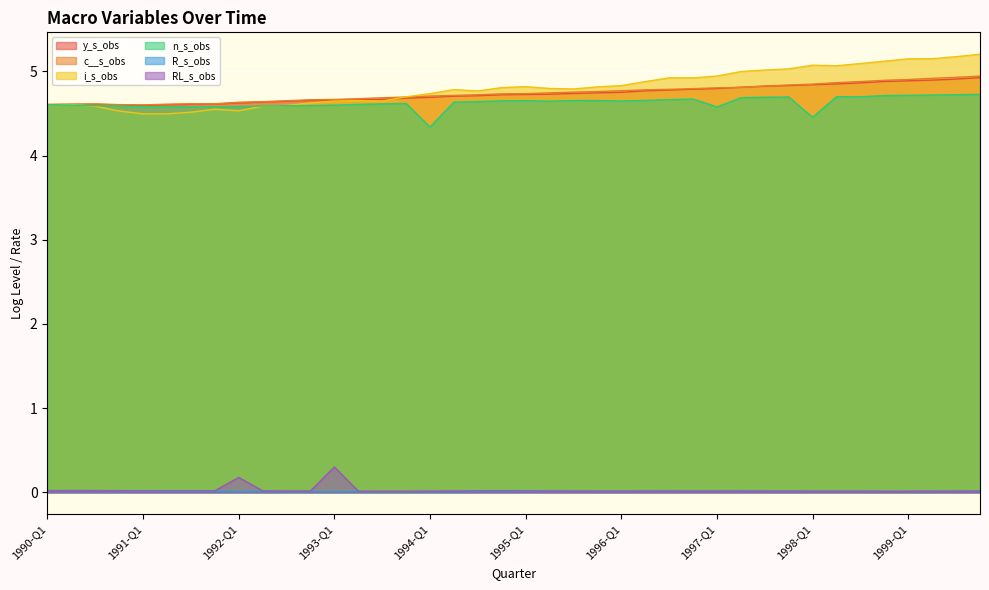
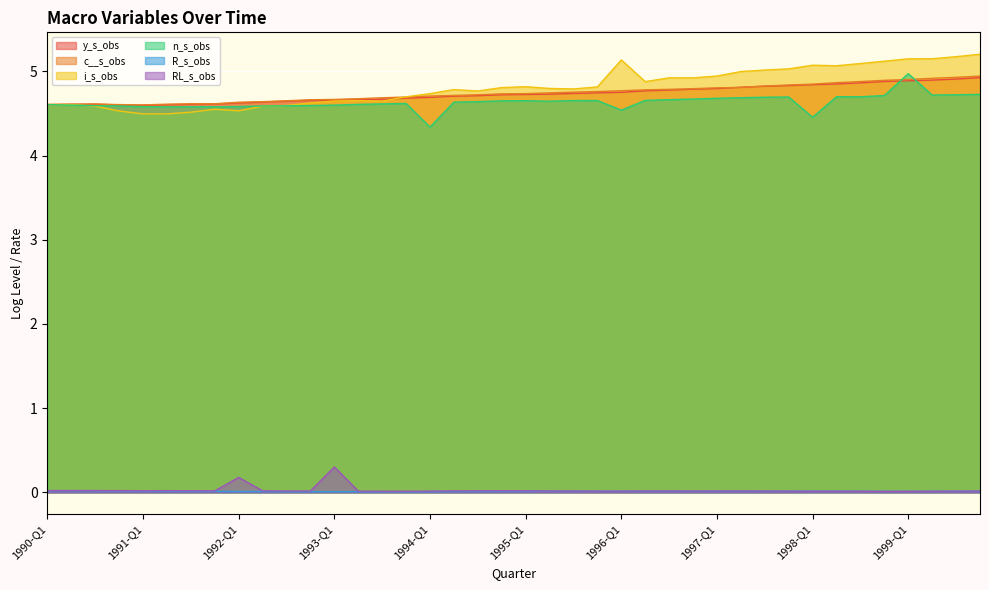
i_s_obs, 1996-Q1: 4.8 -> 5.1
n_s_obs, 1996-Q1: 4.6 -> 4.5
n_s_obs, 1997-Q1: 4.6 -> 4.7
n_s_obs, 1999-Q1: 4.7 -> 5.0
